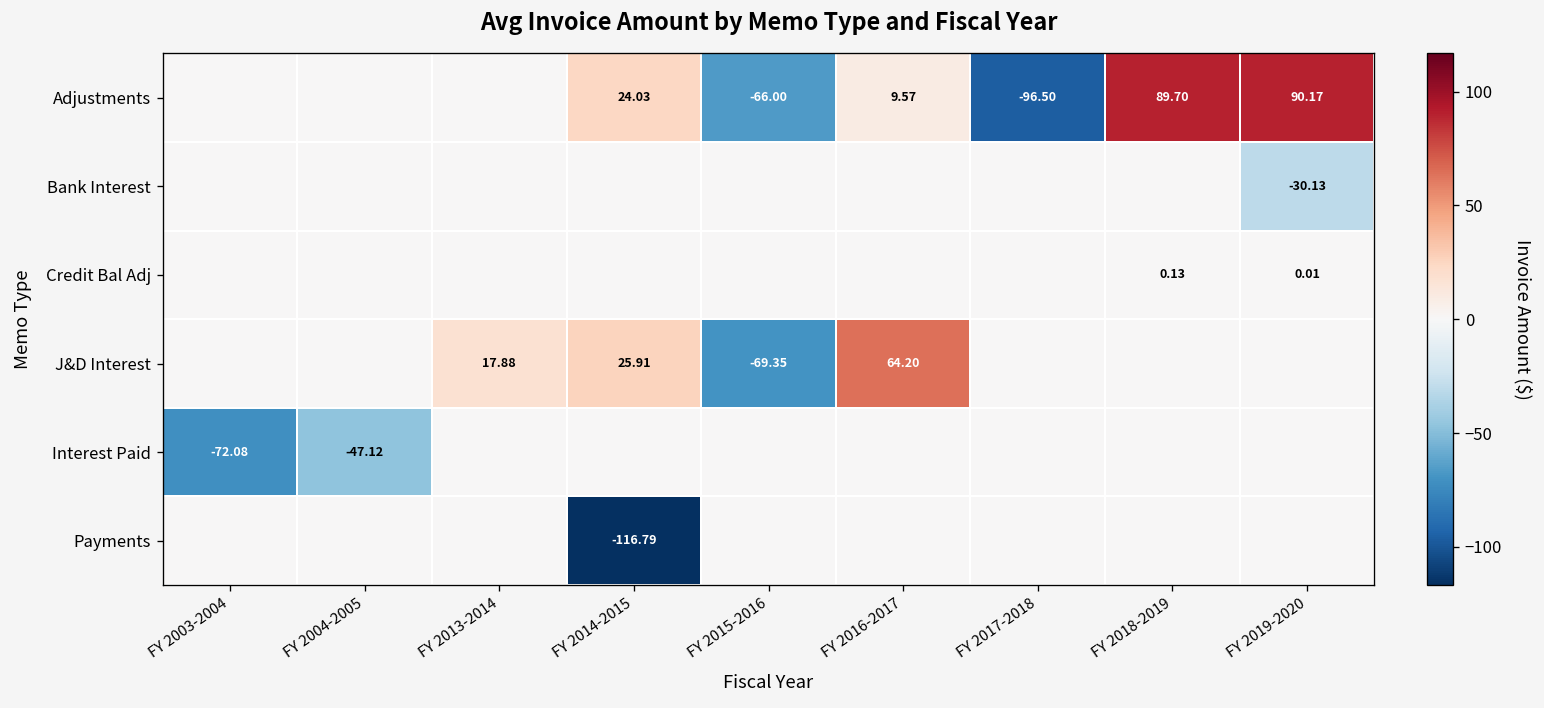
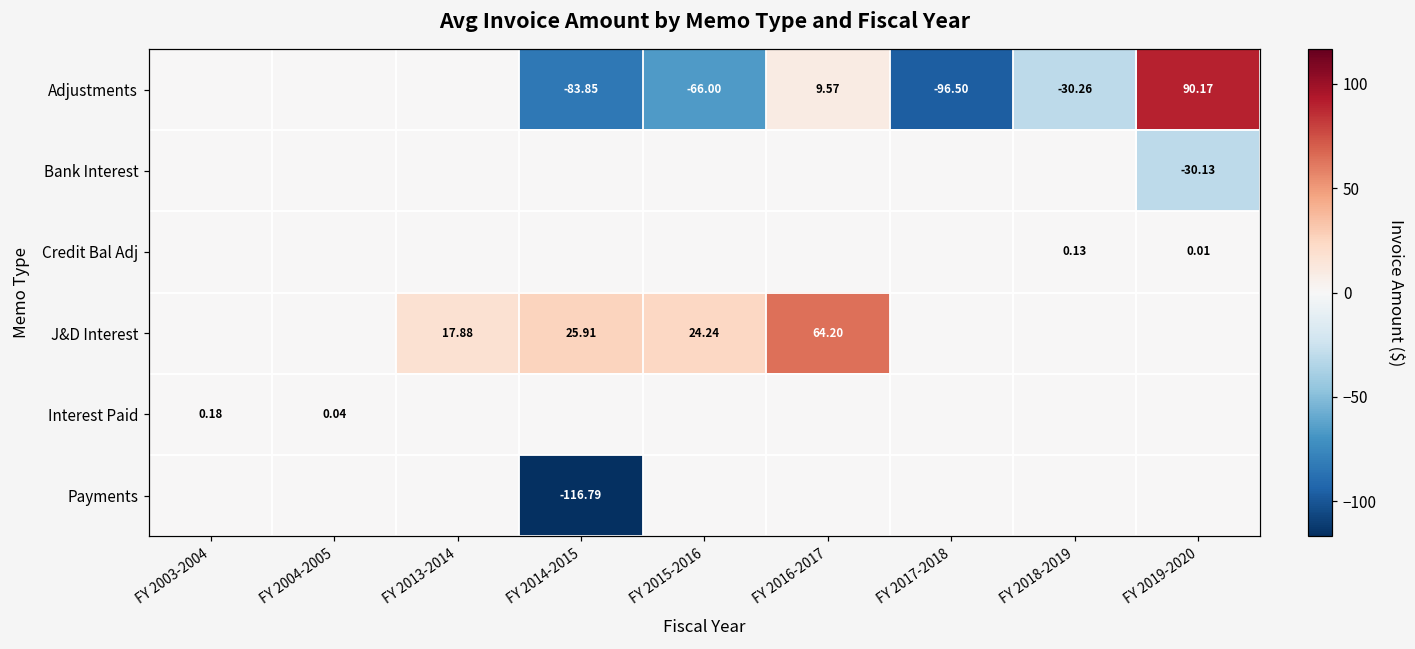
Adjustments, FY 2014-2015: 24.03 -> -83.85
Adjustments, FY 2018-2019: 89.70 -> -30.26
J&D Interest, FY 2015-2016: -69.35 -> 24.24
Interest Paid, FY 2003-2004: -72.08 -> 0.18
Interest Paid, FY 2004-2005: -47.12 -> 0.04
